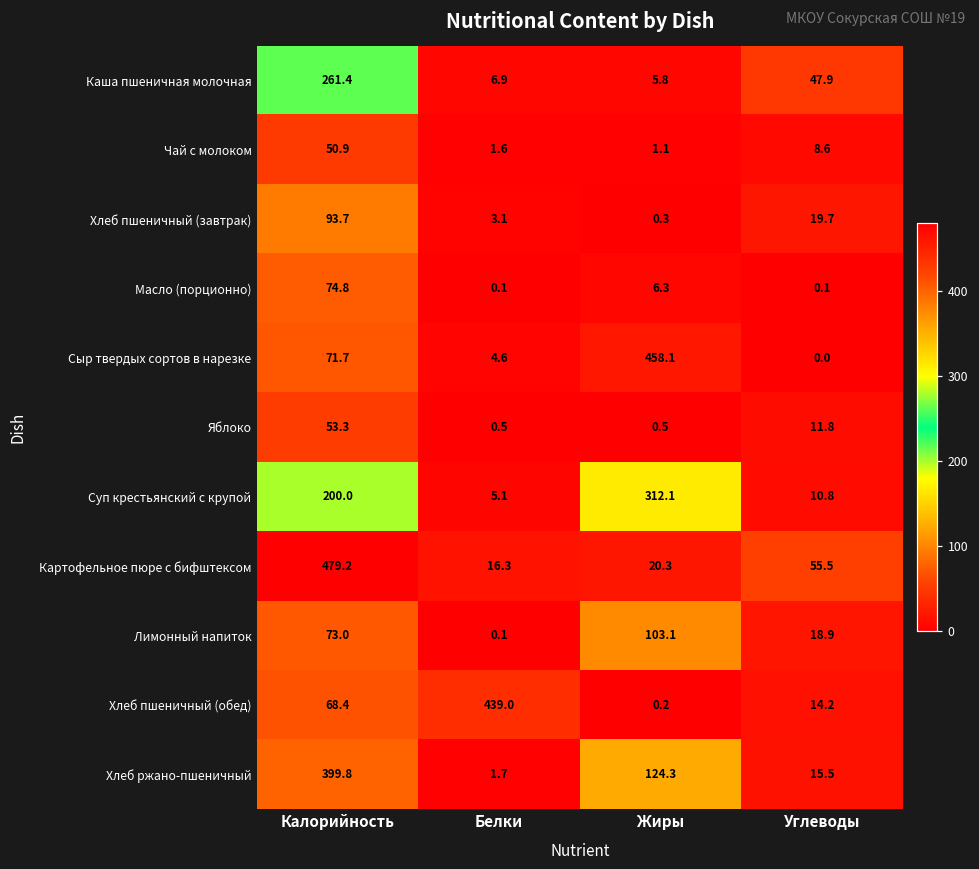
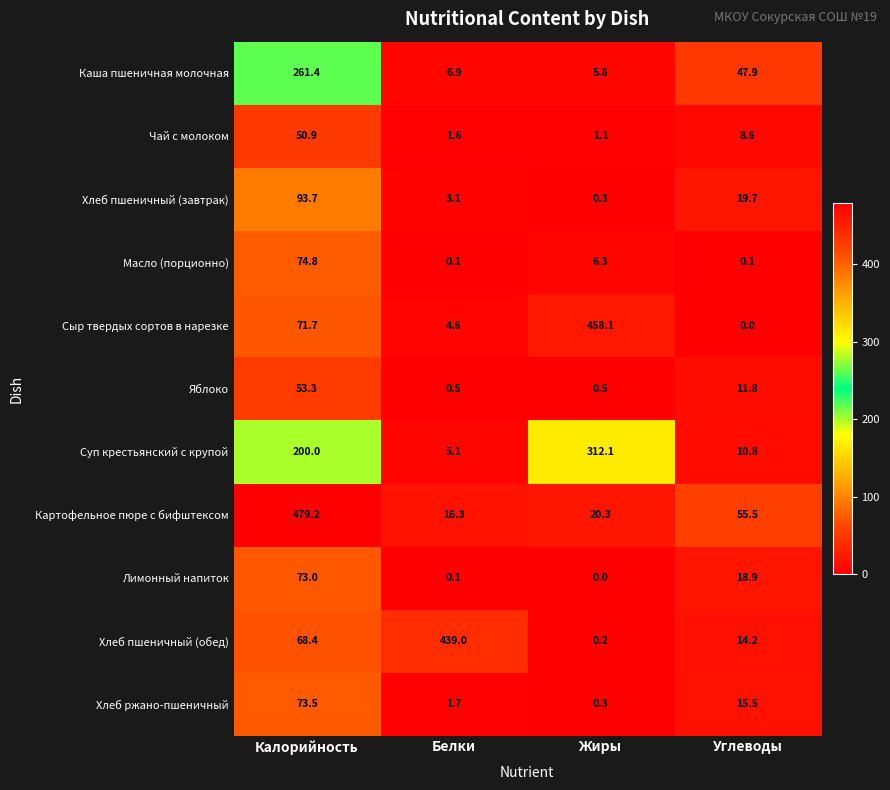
Лимонный напиток, Жиры: 103.1 -> 0.0
Хлеб ржано-пшеничный, Калорийность: 399.8 -> 73.5
Хлеб ржано-пшеничный, Жиры: 124.3 -> 0.3
